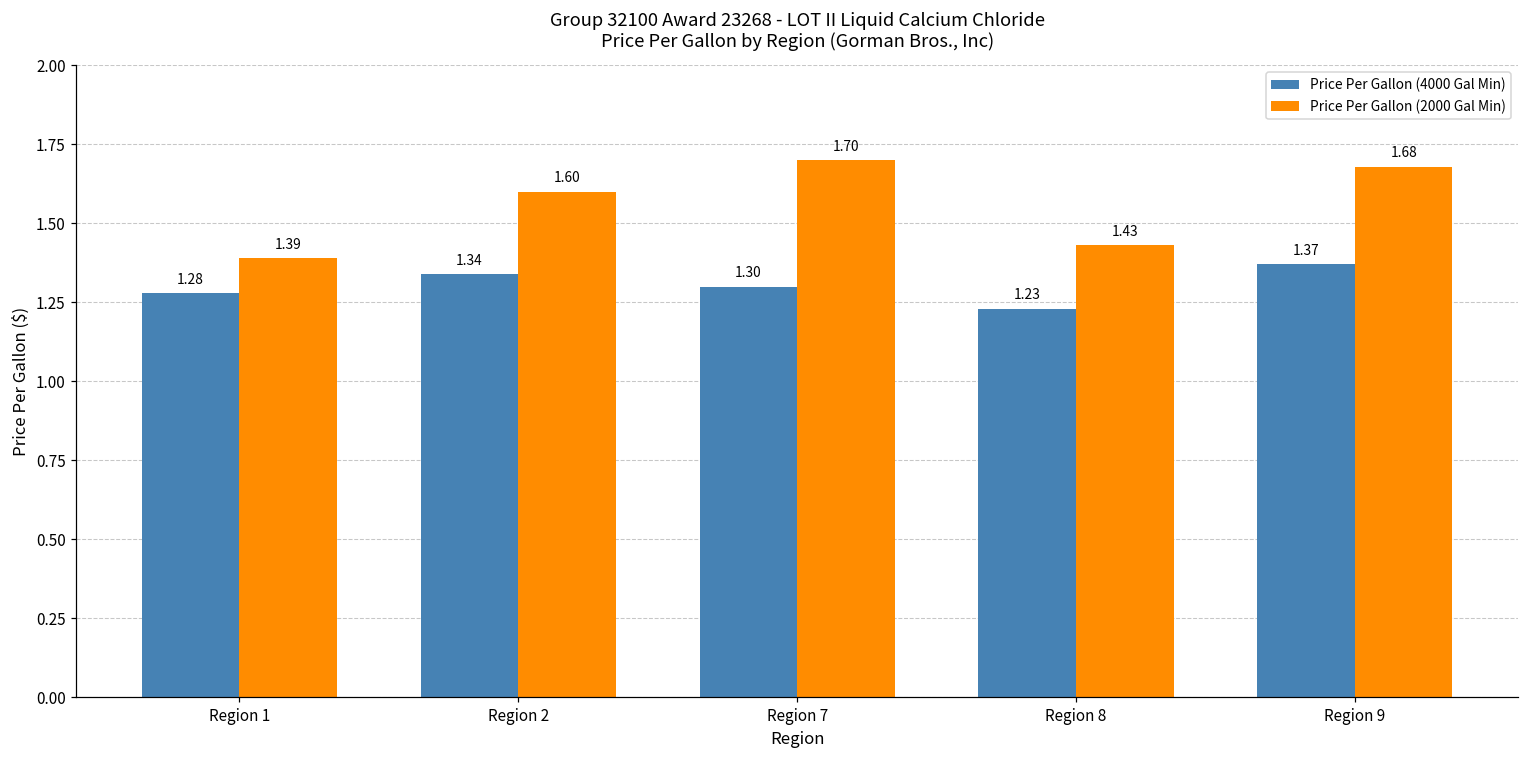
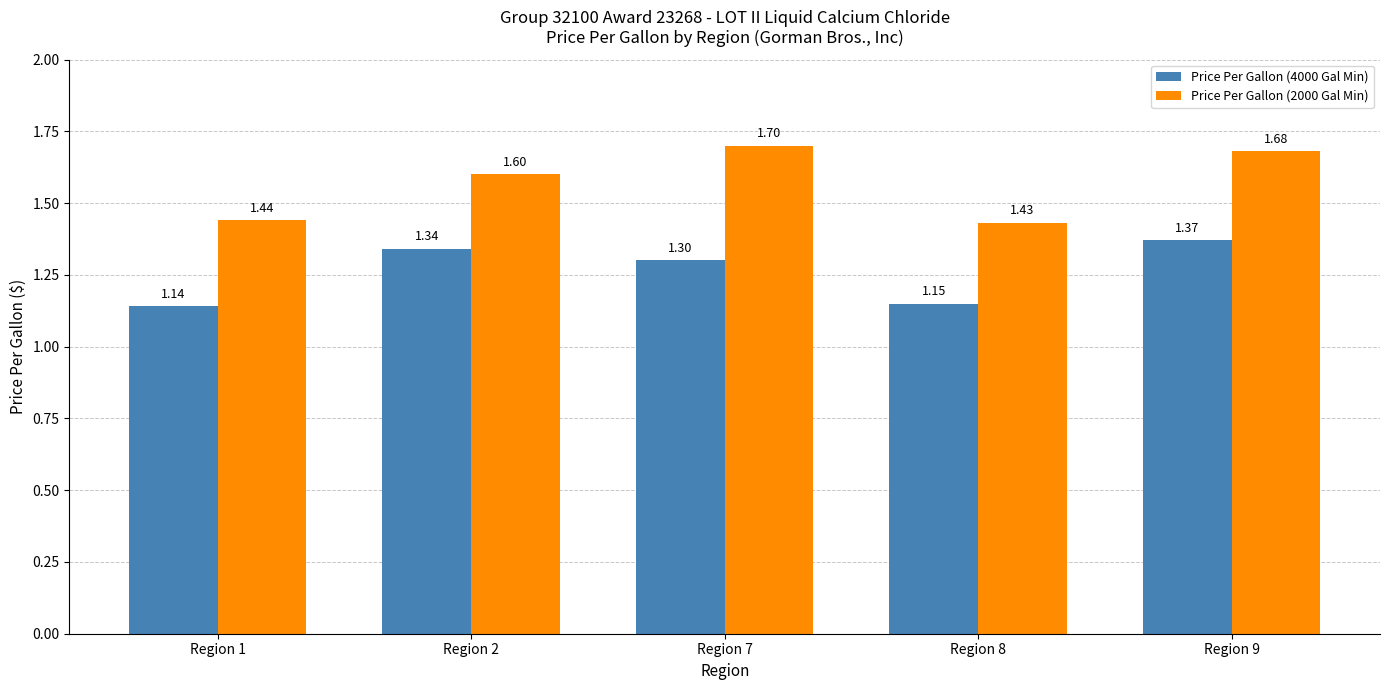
Price Per Gallon (4000 Gal Min), Region 1: 1.28 -> 1.14
Price Per Gallon (2000 Gal Min), Region 1: 1.39 -> 1.44
Price Per Gallon (4000 Gal Min), Region 8: 1.23 -> 1.15
